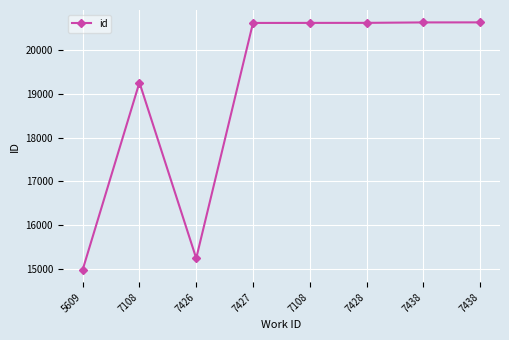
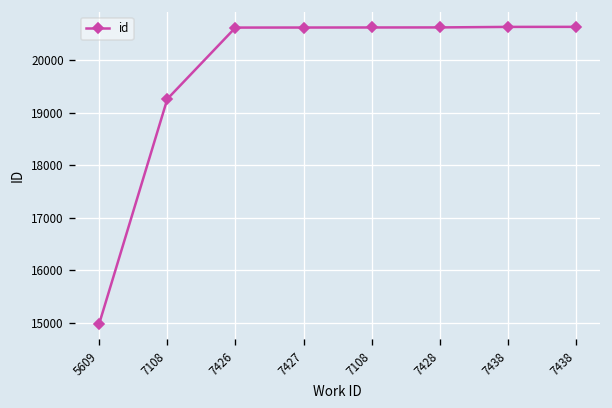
7426: 15200 -> 20600
